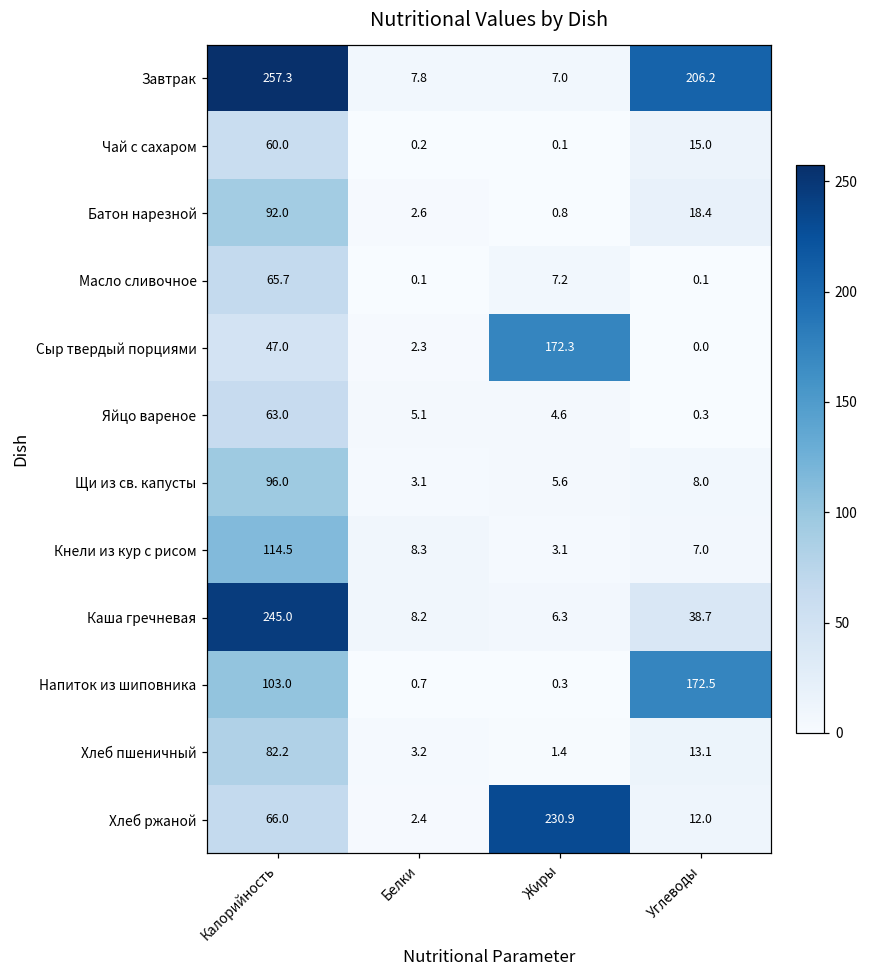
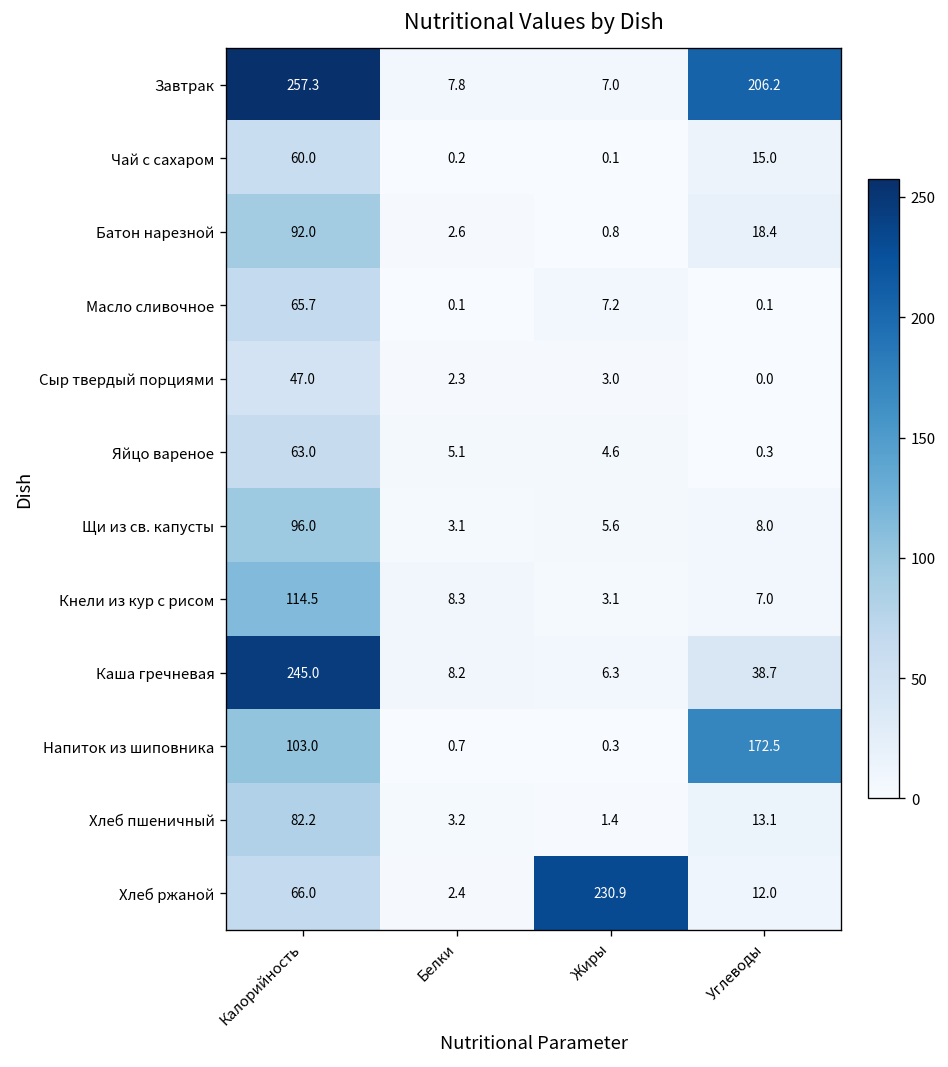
Сыр твердый порциями, Жиры: 172.3 -> 3.0
